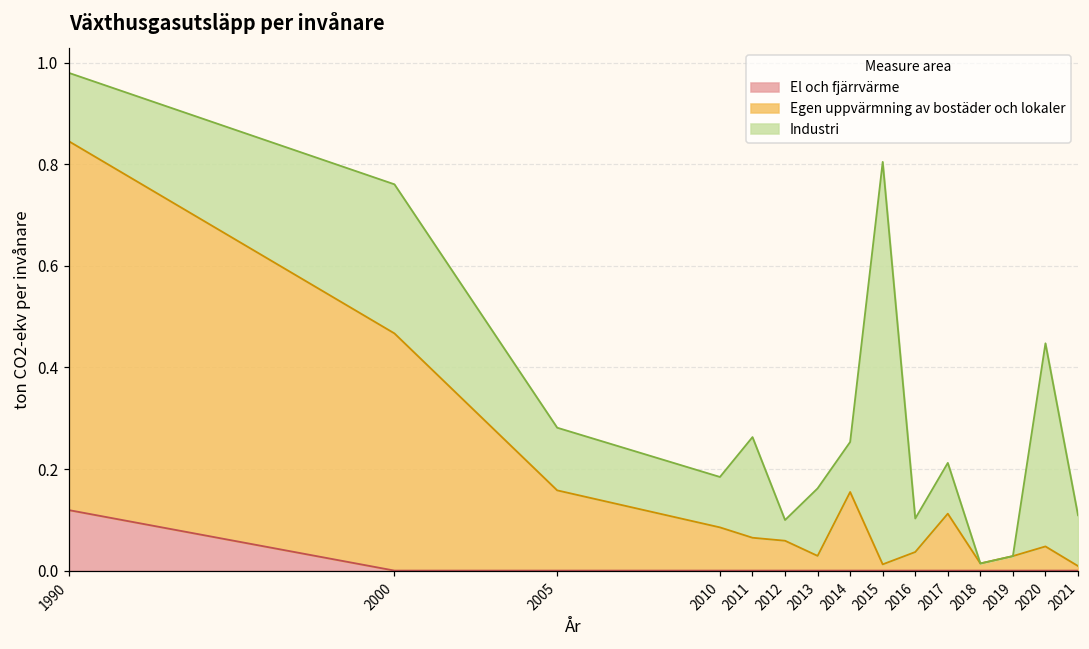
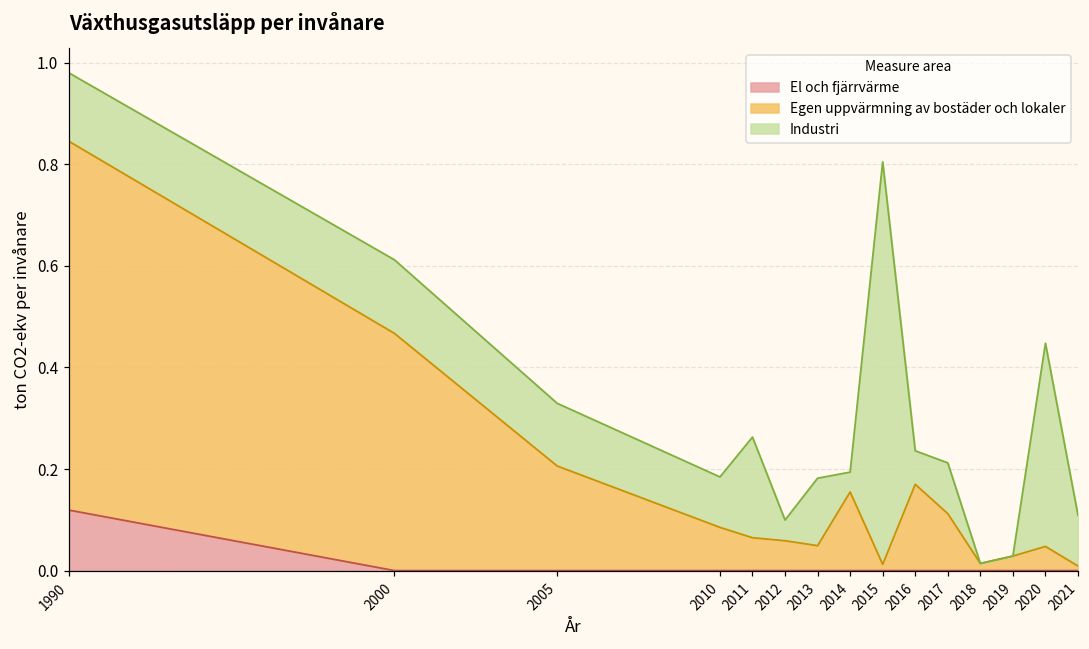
Industri, 2000: 0.29 -> 0.14
Egen uppvärmning av bostäder och lokaler, 2005: 0.16 -> 0.21
Egen uppvärmning av bostäder och lokaler, 2013: 0.03 -> 0.05
Industri, 2014: 0.10 -> 0.04
Egen uppvärmning av bostäder och lokaler, 2016: 0.04 -> 0.17
